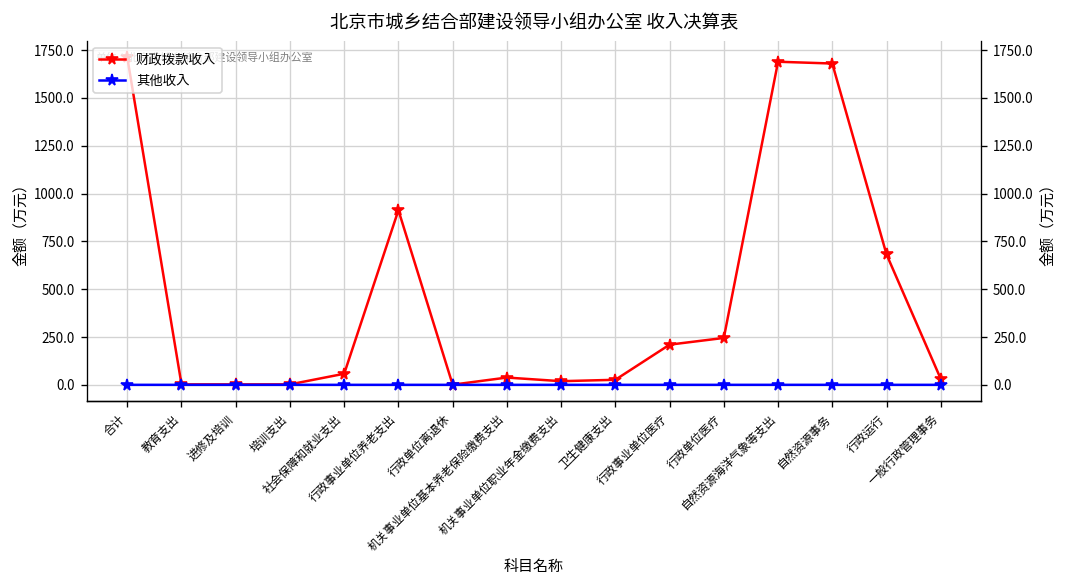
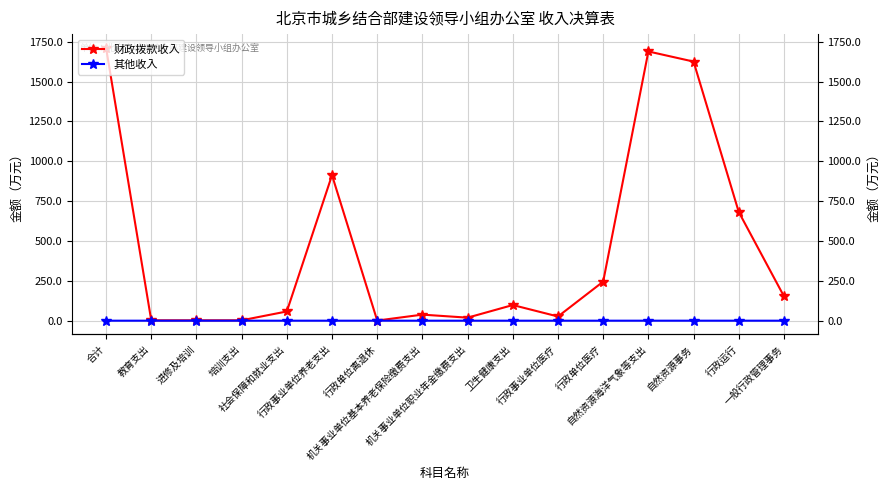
财政拨款收入, 卫生健康支出: 30 -> 100
财政拨款收入, 行政事业单位医疗: 210 -> 30
财政拨款收入, 自然资源事务: 1680 -> 1630
财政拨款收入, 一般行政管理事务: 30 -> 150
